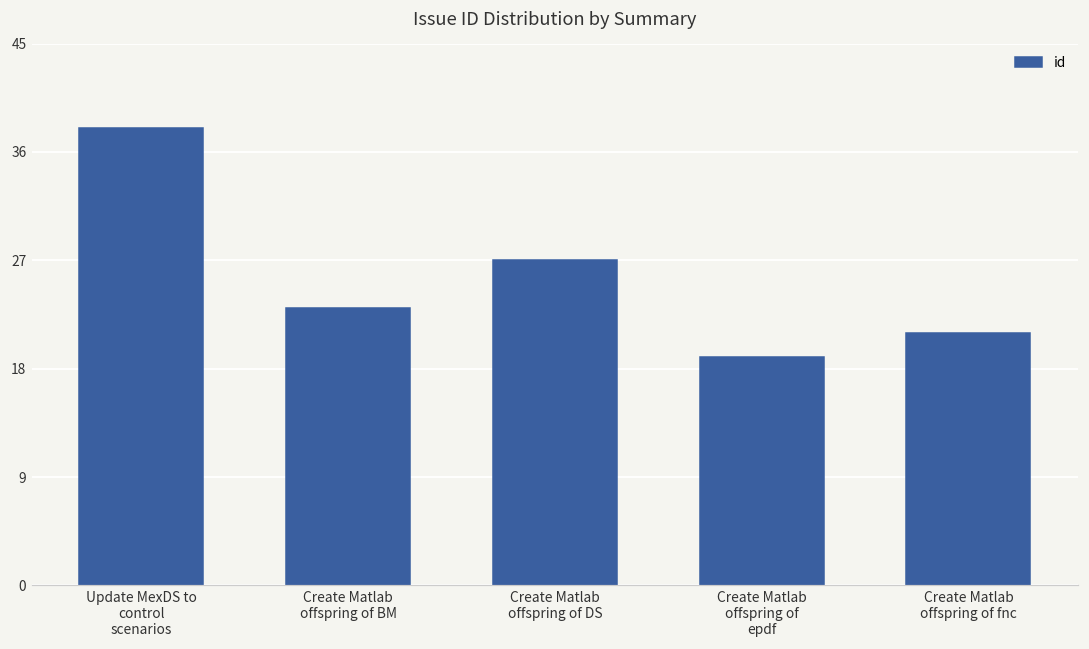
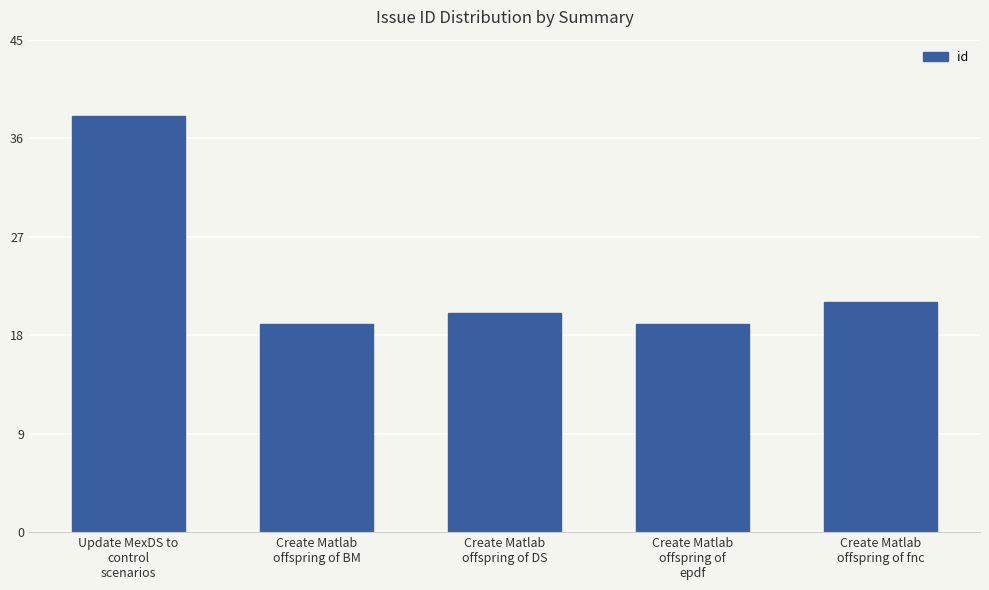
Create Matlab offspring of BM: 23 -> 19
Create Matlab offspring of DS: 27 -> 20
